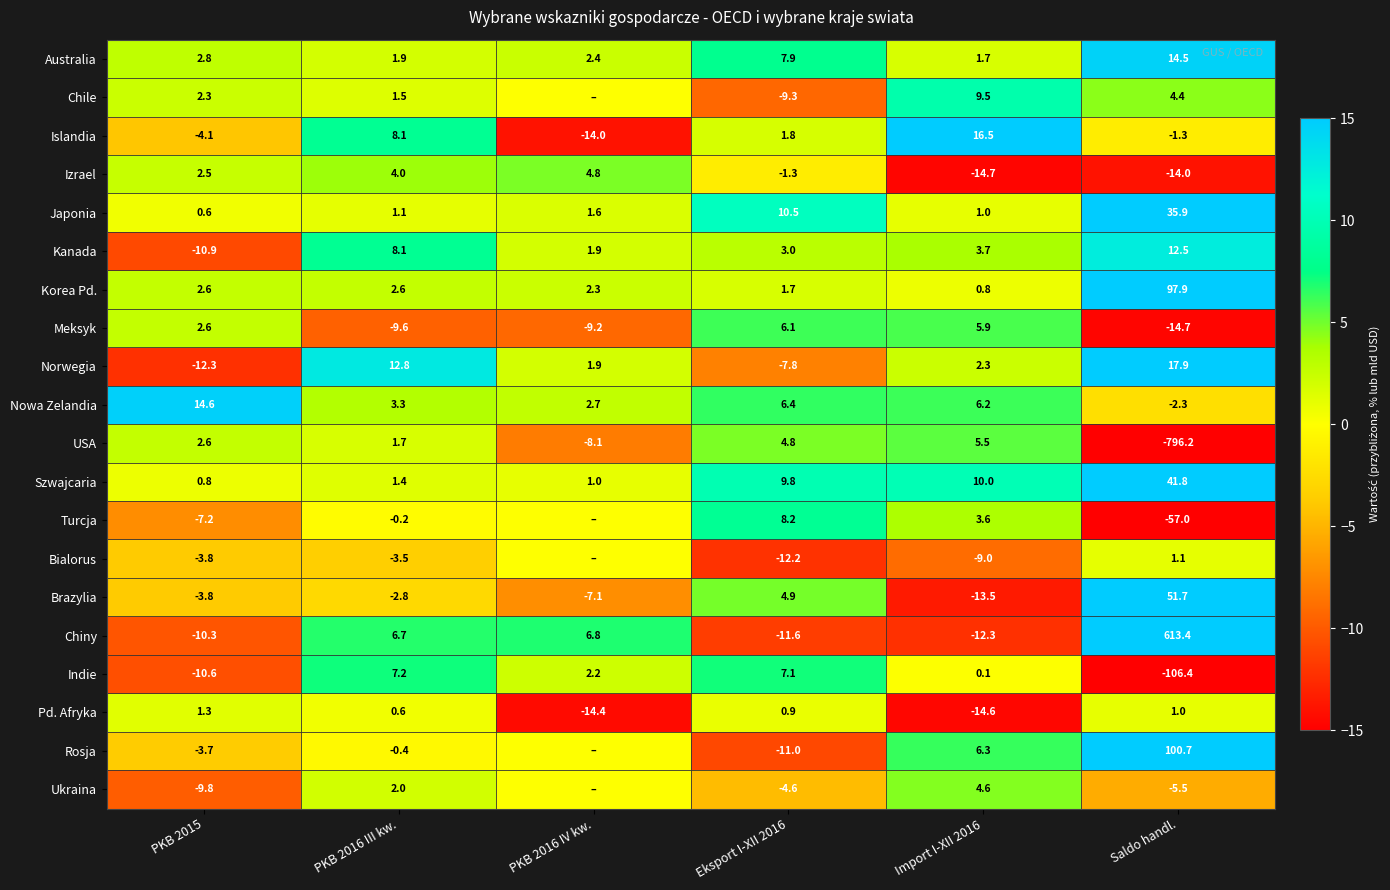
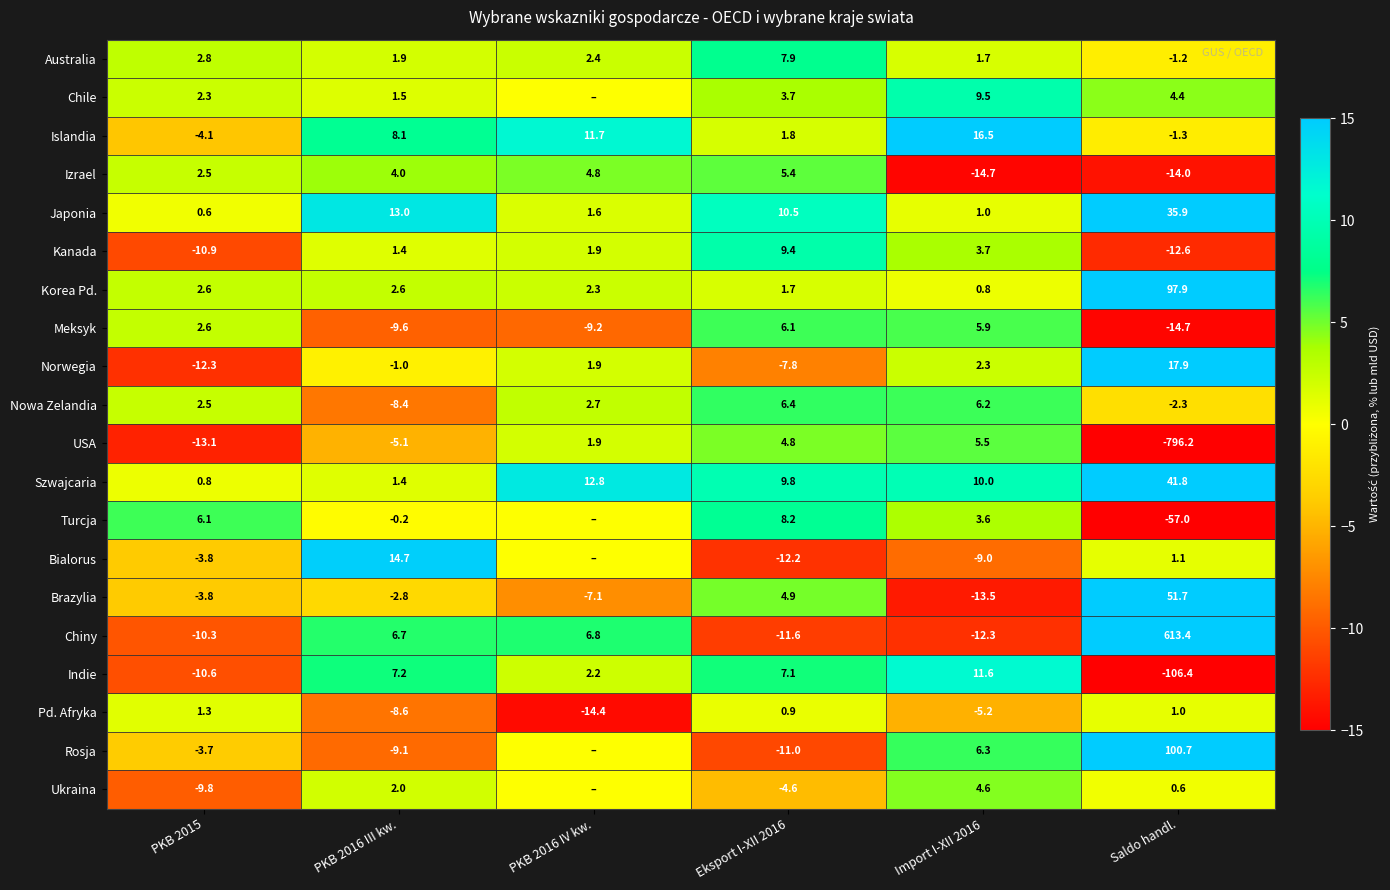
Australia, Saldo handl.: 14.5 -> -1.2
Chile, Eksport I-XII 2016: -9.3 -> 3.7
Islandia, PKB 2016 IV kw.: -14.0 -> 11.7
Izrael, Eksport I-XII 2016: -1.3 -> 5.4
Japonia, PKB 2016 III kw.: 1.1 -> 13.0
Kanada, PKB 2016 III kw.: 8.1 -> 1.4
Kanada, Eksport I-XII 2016: 3.0 -> 9.4
Kanada, Saldo handl.: 12.5 -> -12.6
Norwegia, PKB 2016 III kw.: 12.8 -> -1.0
Nowa Zelandia, PKB 2015: 14.6 -> 2.5
Nowa Zelandia, PKB 2016 III kw.: 3.3 -> -8.4
USA, PKB 2015: 2.6 -> -13.1
USA, PKB 2016 III kw.: 1.7 -> -5.1
USA, PKB 2016 IV kw.: -8.1 -> 1.9
Szwajcaria, PKB 2016 IV kw.: 1.0 -> 12.8
Turcja, PKB 2015: -7.2 -> 6.1
Bialorus, PKB 2016 III kw.: -3.5 -> 14.7
Indie, Import I-XII 2016: 0.1 -> 11.6
Pd. Afryka, PKB 2016 III kw.: 0.6 -> -8.6
Pd. Afryka, Import I-XII 2016: -14.6 -> -5.2
Rosja, PKB 2016 III kw.: -0.4 -> -9.1
Ukraina, Saldo handl.: -5.5 -> 0.6
